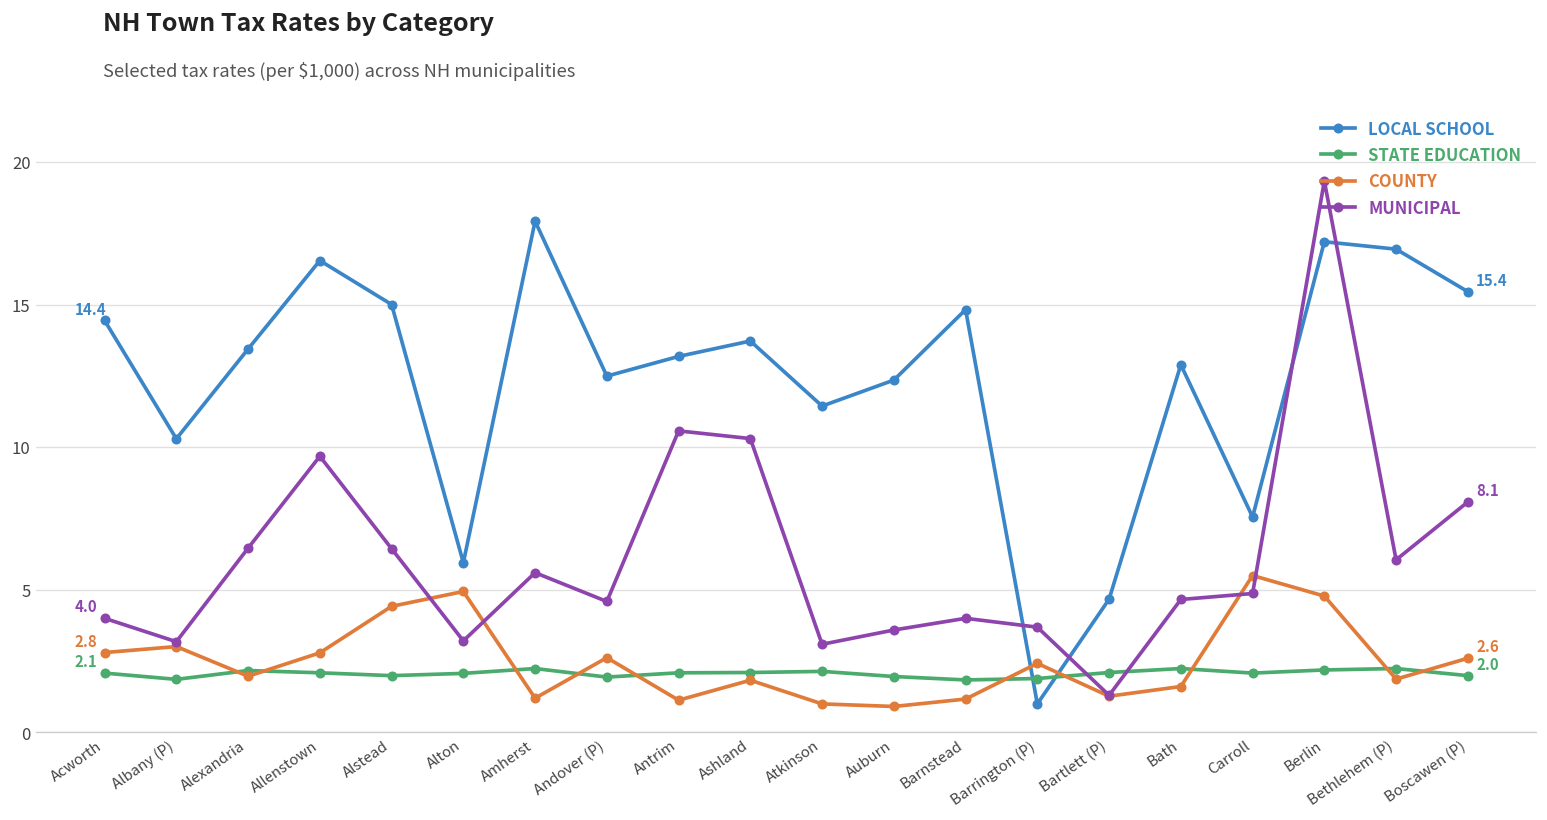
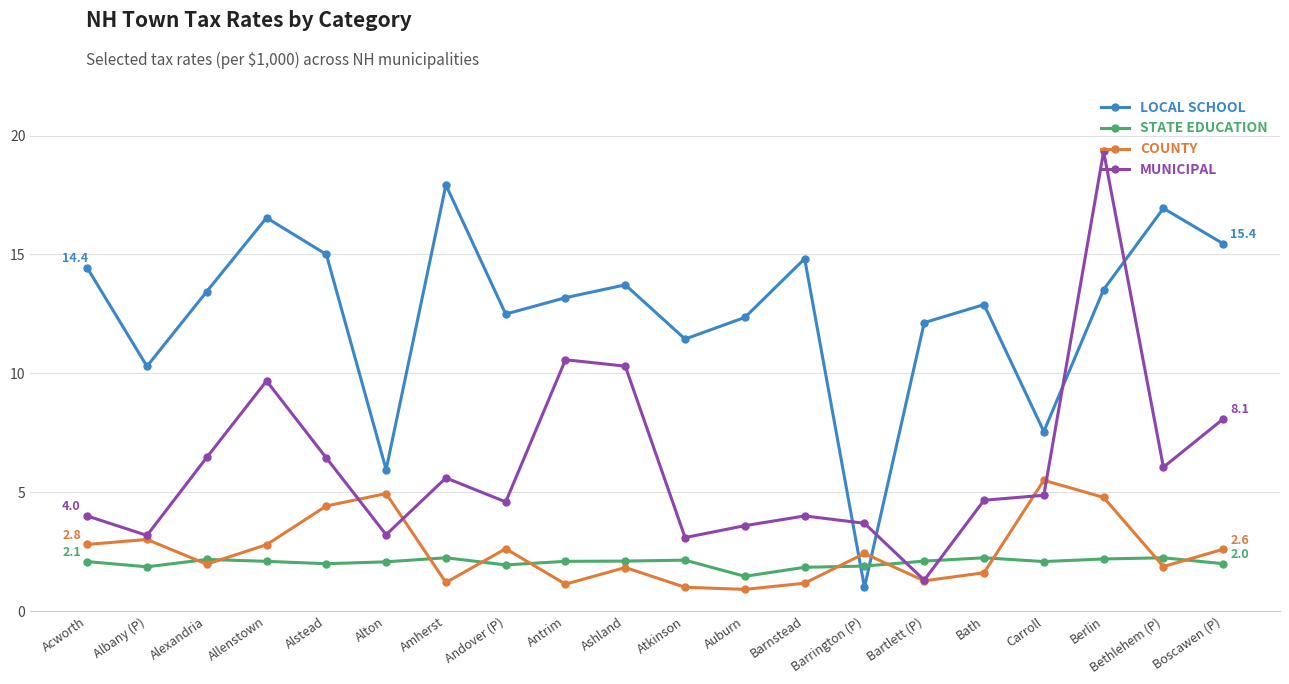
STATE EDUCATION, Auburn: 2.0 -> 1.5
LOCAL SCHOOL, Bartlett (P): 4.7 -> 12.1
LOCAL SCHOOL, Berlin: 17.2 -> 13.5
